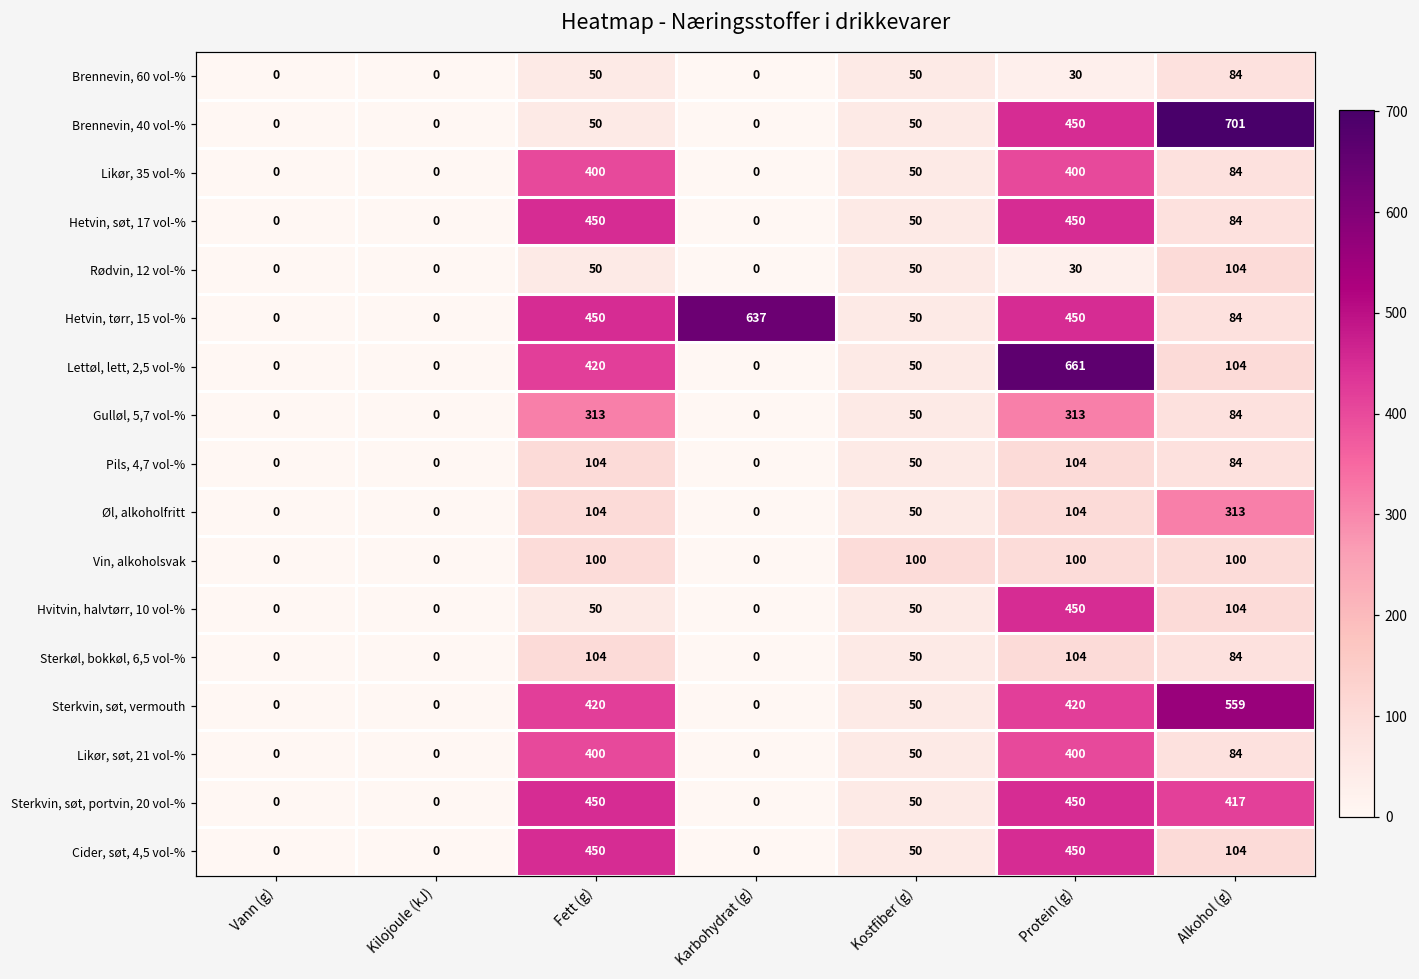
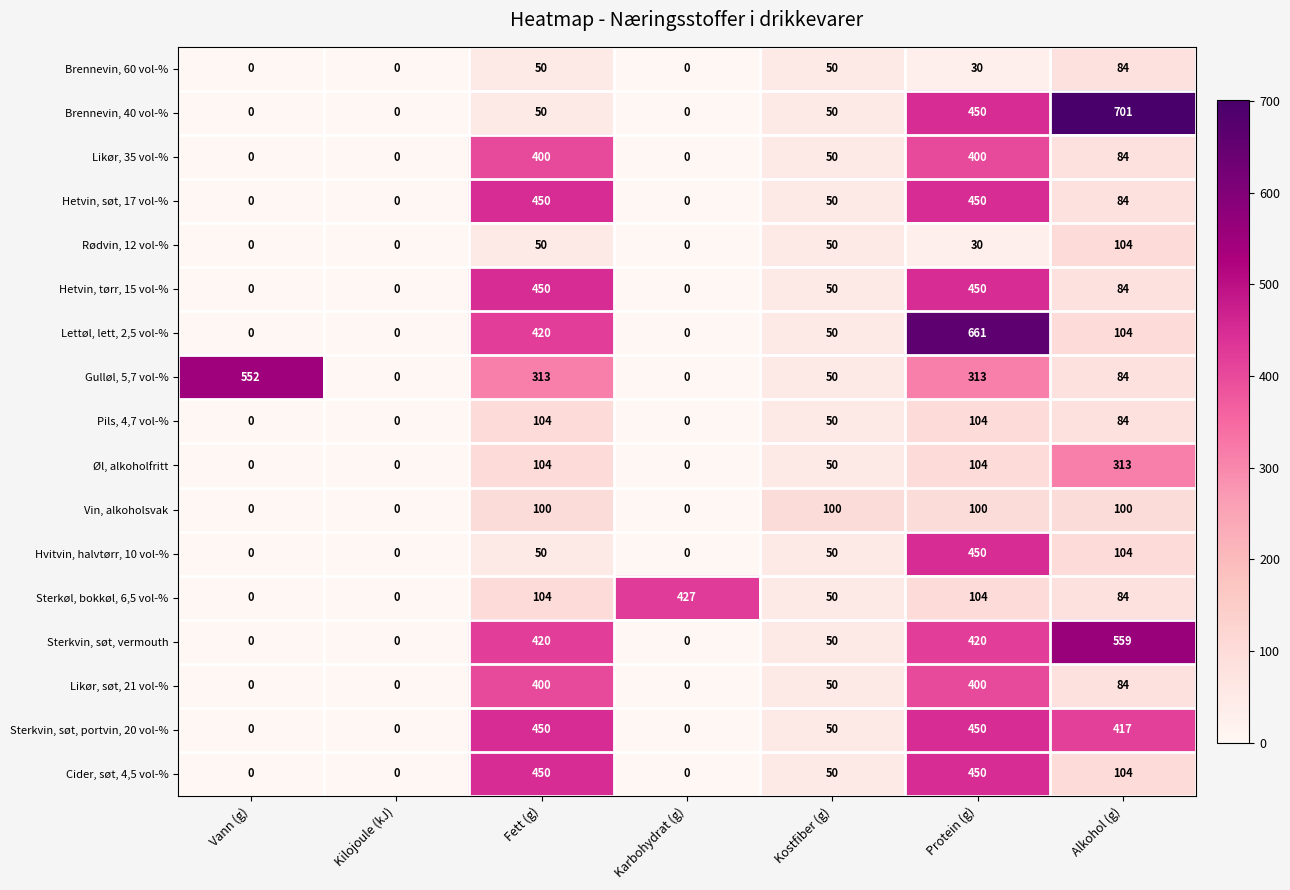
Hetvin, tørr, 15 vol-%, Karbohydrat (g): 637 -> 0
Gulløl, 5,7 vol-%, Vann (g): 0 -> 552
Sterkøl, bokkøl, 6,5 vol-%, Karbohydrat (g): 0 -> 427
